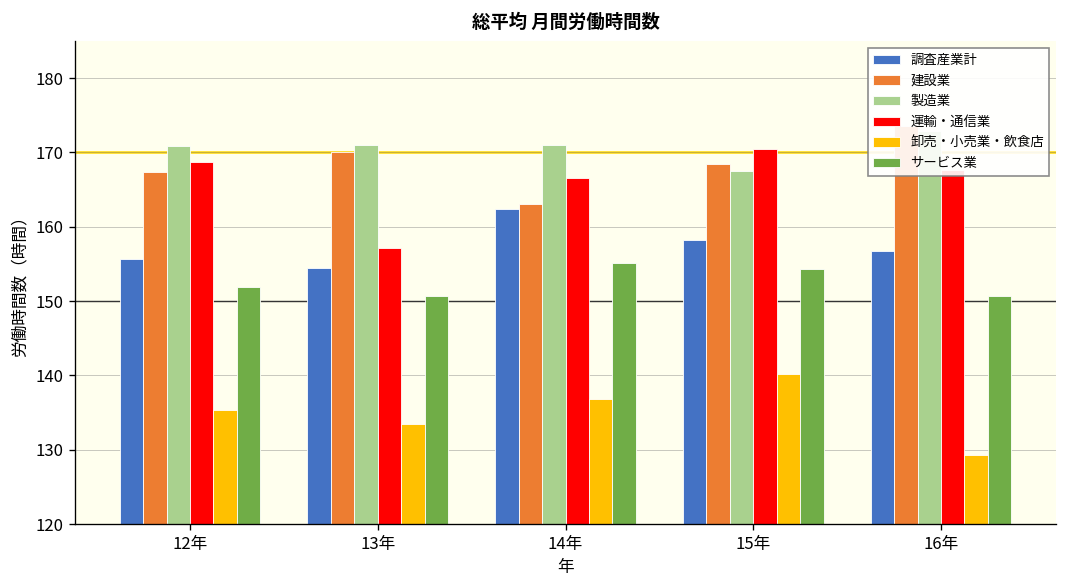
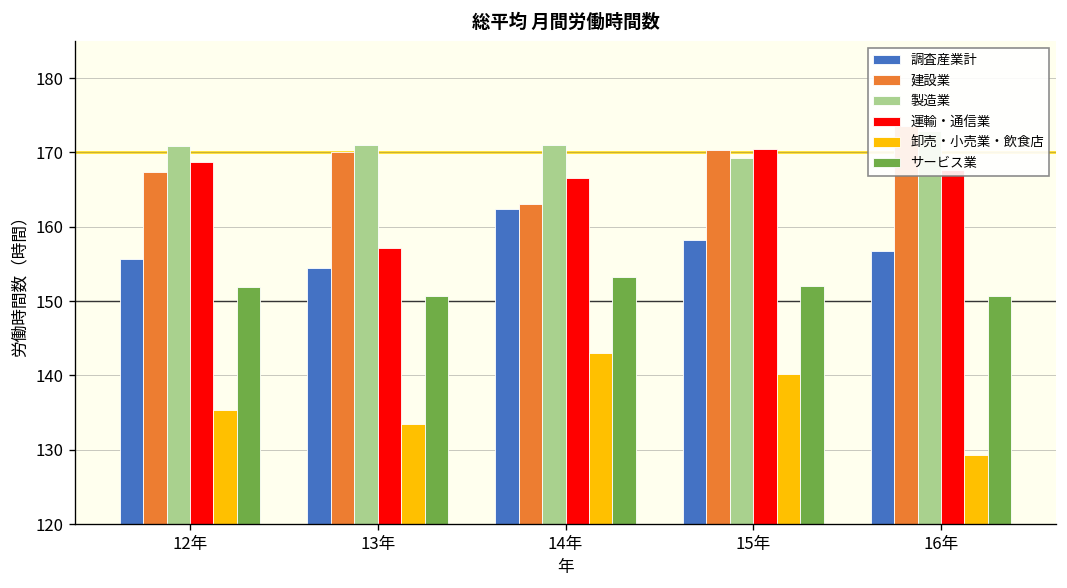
卸売・小売業・飲食店, 14年: 137 -> 143
サービス業, 14年: 155 -> 153
建設業, 15年: 168 -> 170
製造業, 15年: 168 -> 169
サービス業, 15年: 154 -> 152
